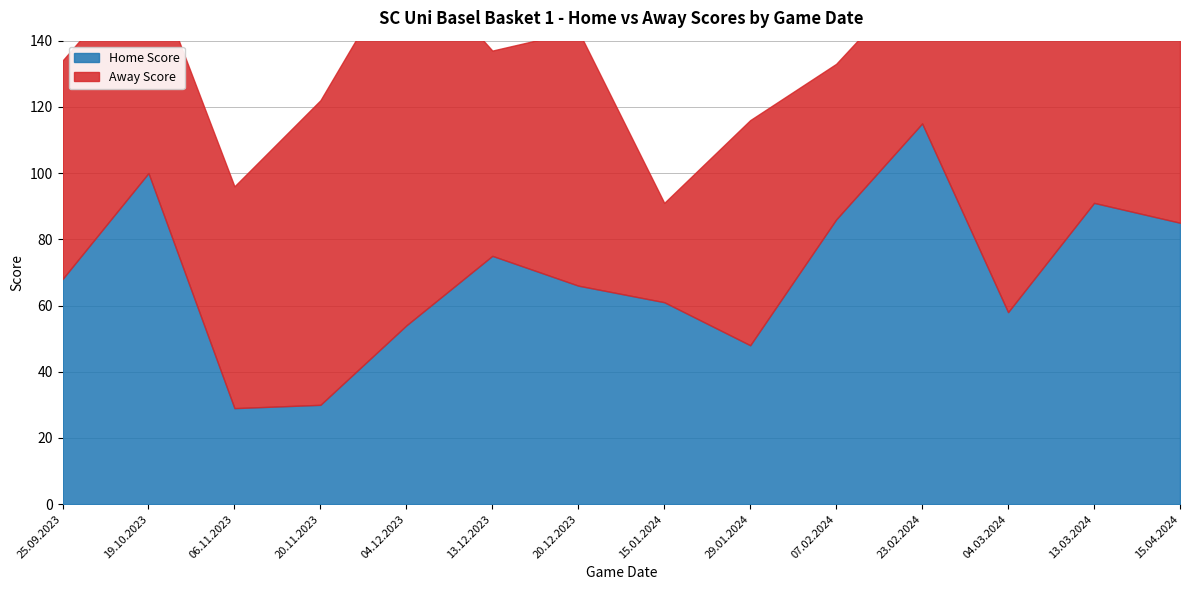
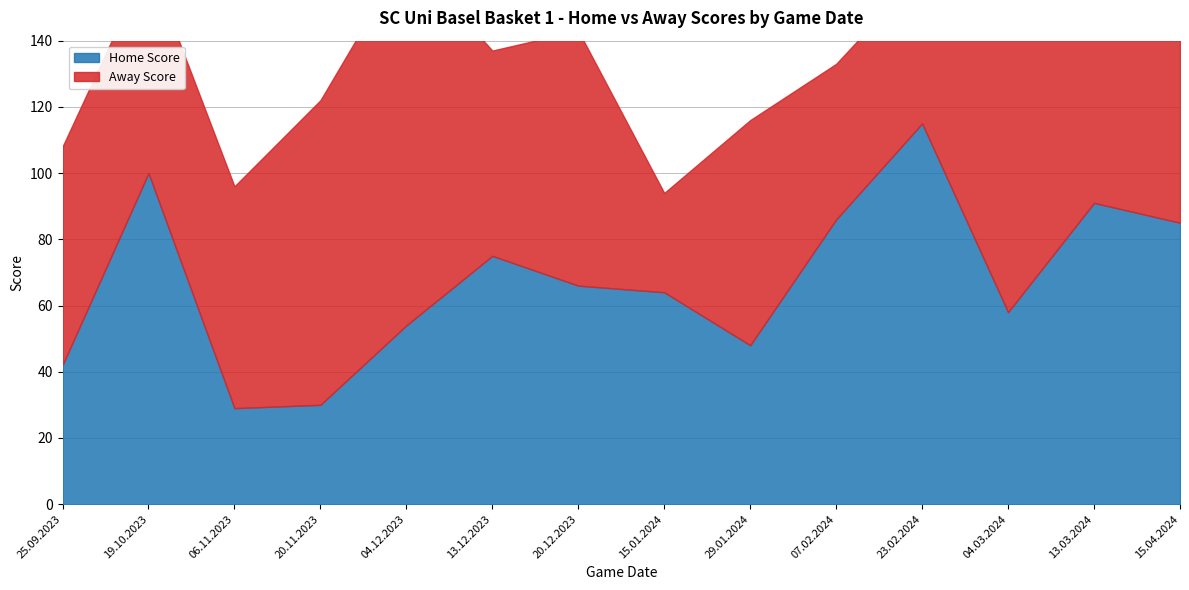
Home Score, 25.09.2023: 68 -> 42
Home Score, 15.01.2024: 61 -> 64
